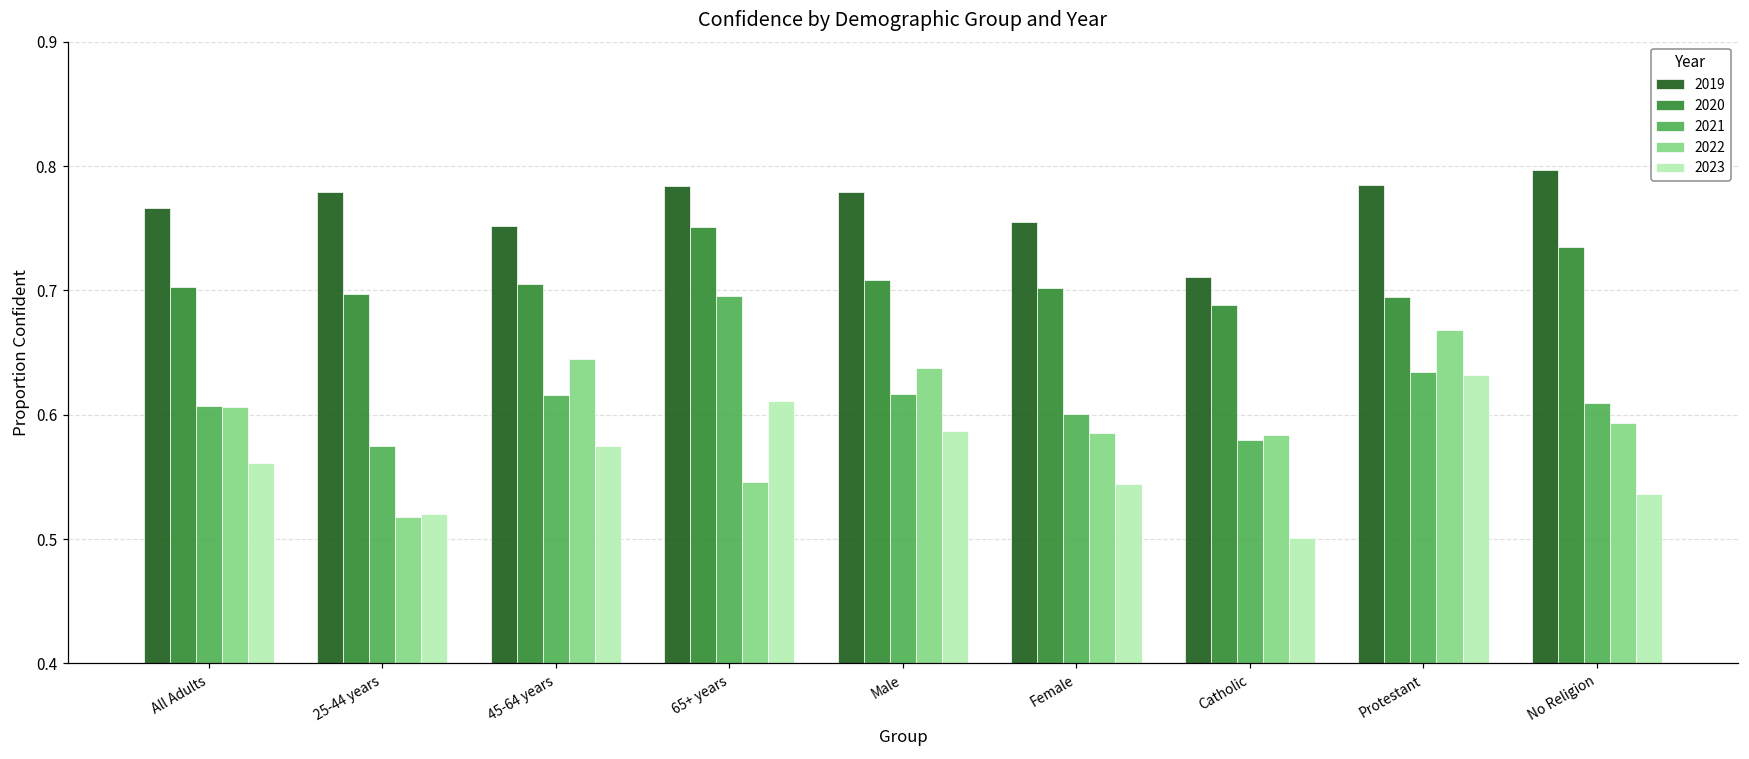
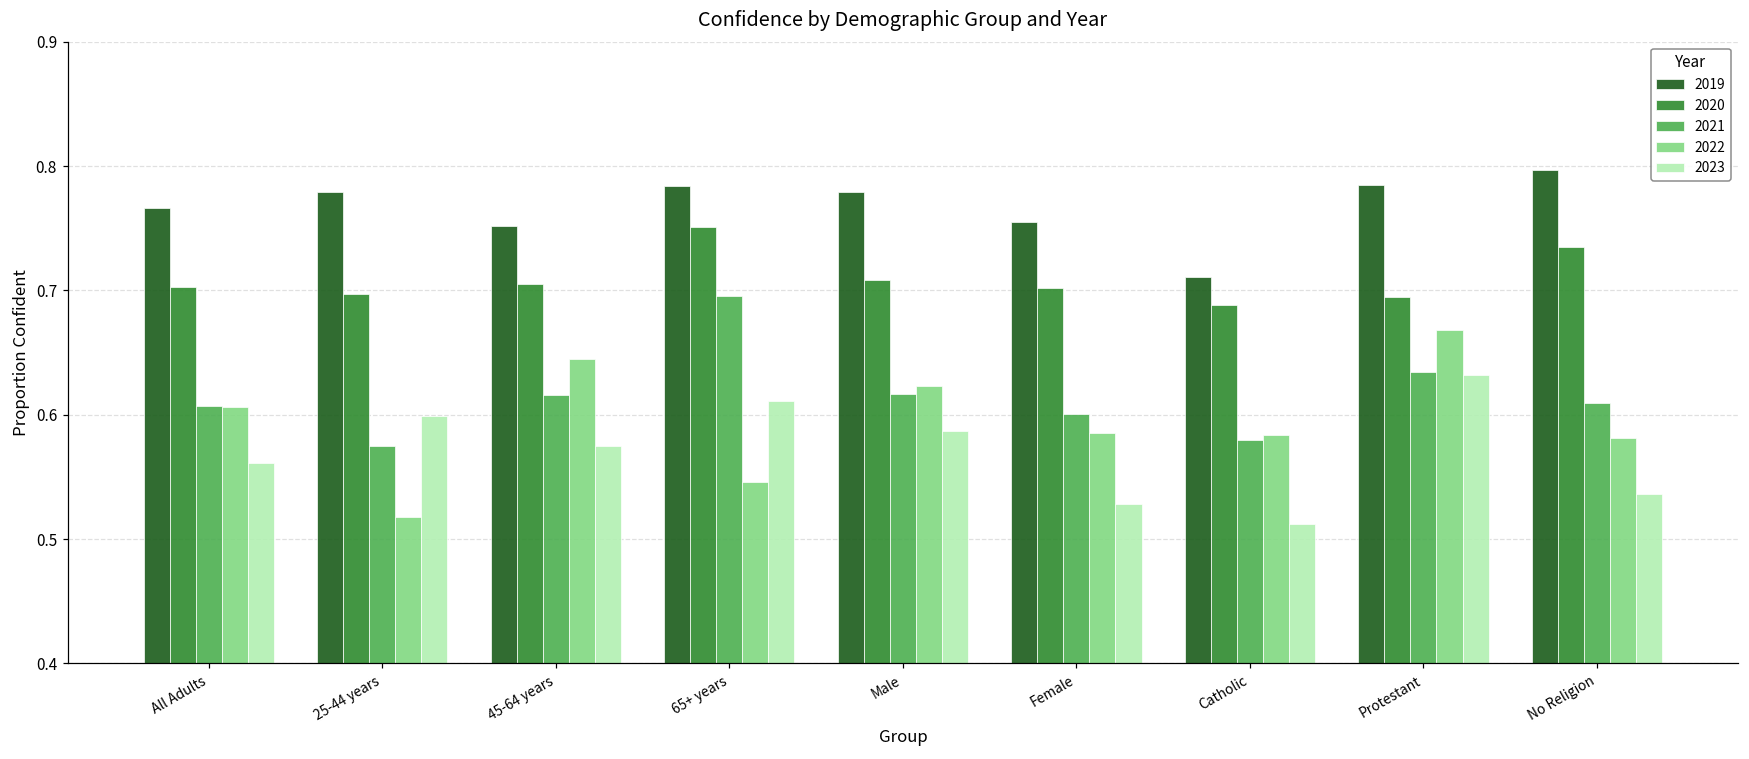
2023, 25-44 years: 0.520 -> 0.599
2022, Male: 0.638 -> 0.623
2023, Female: 0.544 -> 0.528
2023, Catholic: 0.501 -> 0.512
2022, No Religion: 0.593 -> 0.581
